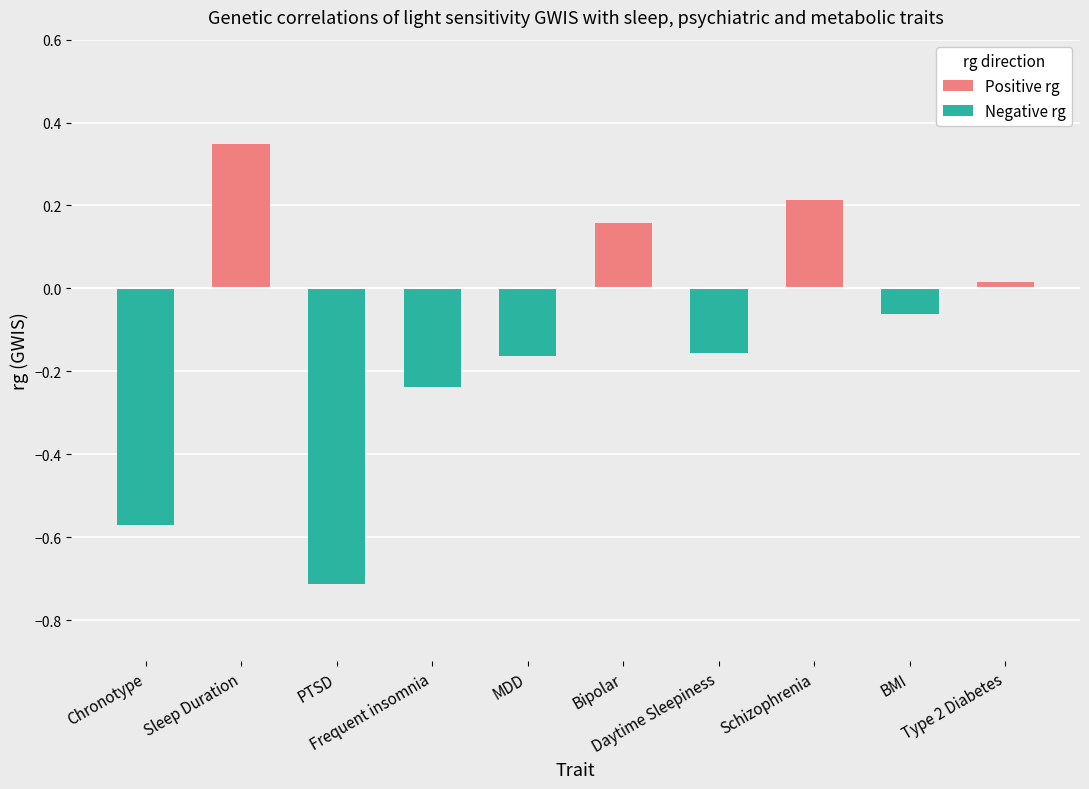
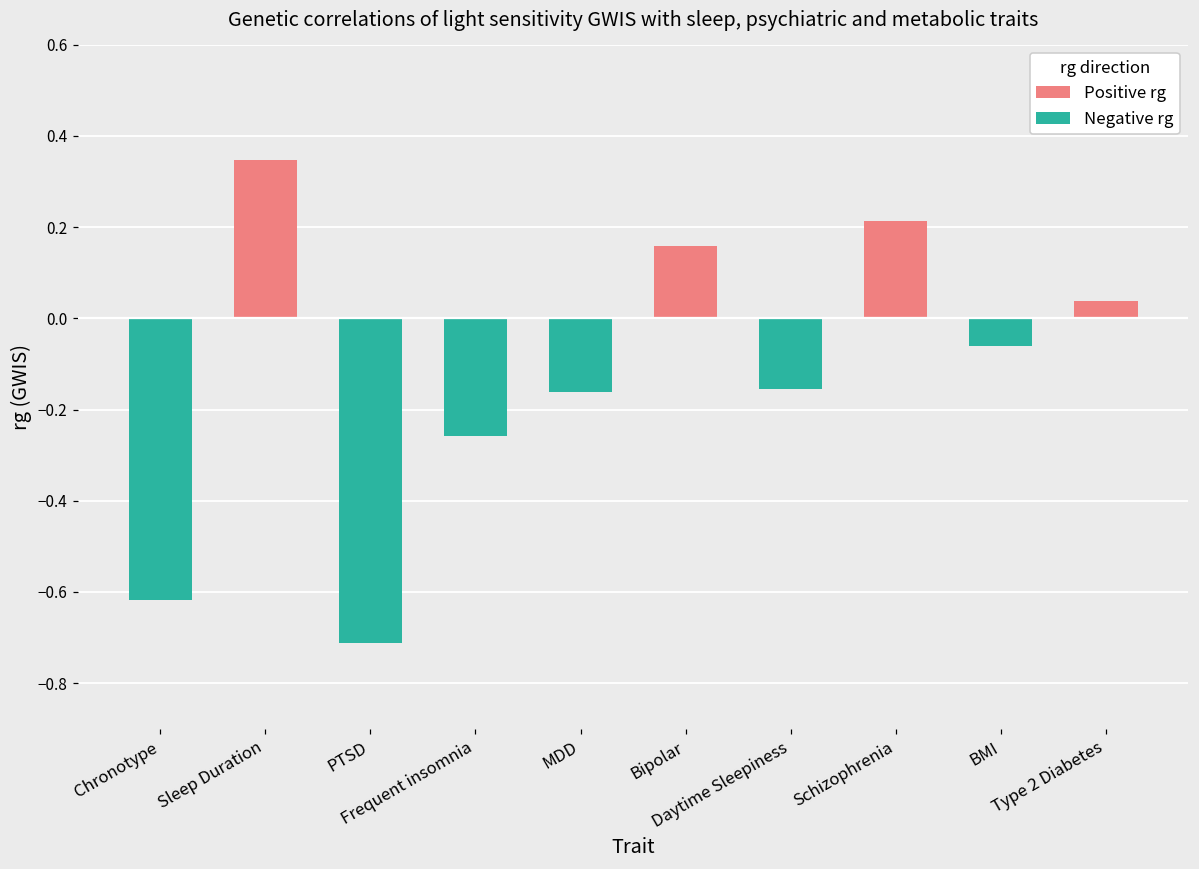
Negative rg, Chronotype: -0.57 -> -0.62
Negative rg, Frequent insomnia: -0.24 -> -0.26
Positive rg, Type 2 Diabetes: 0.02 -> 0.04
